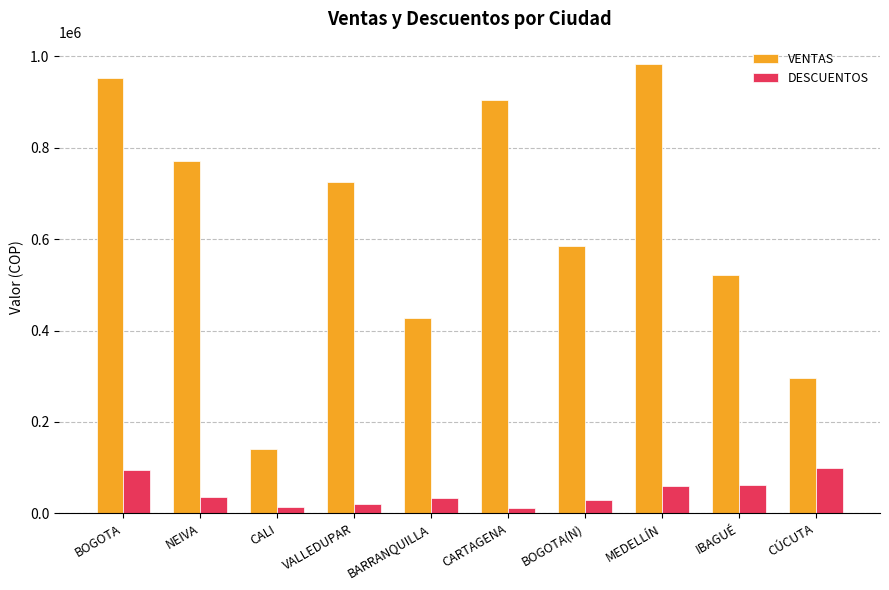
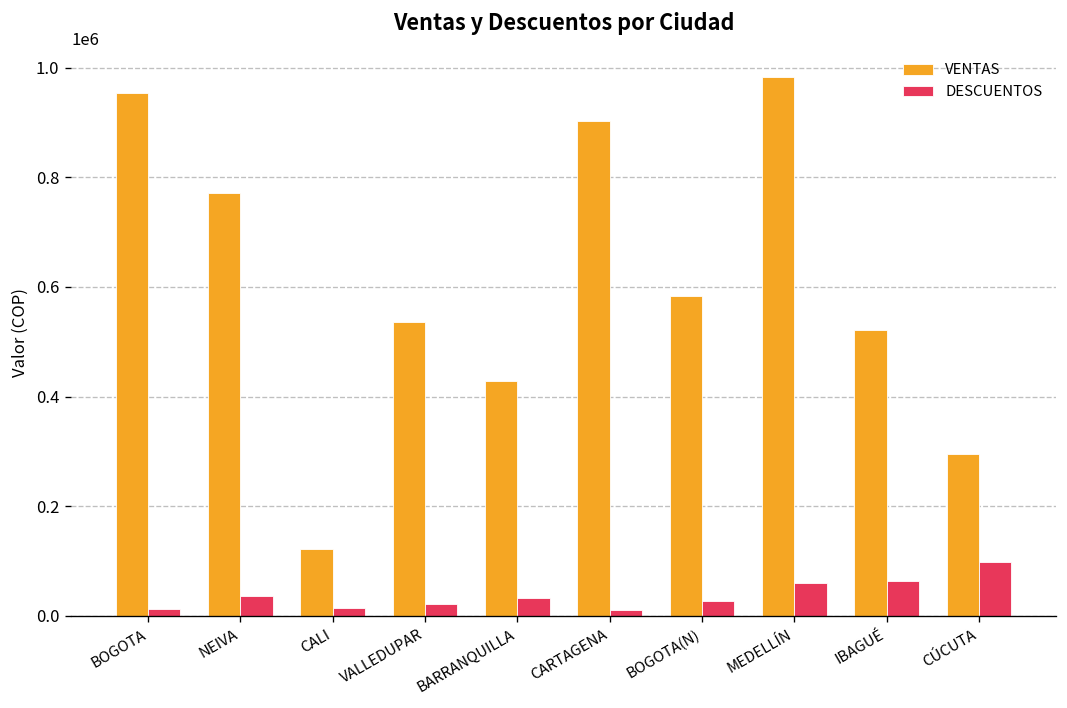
DESCUENTOS, BOGOTA: 90000 -> 10000
VENTAS, CALI: 140000 -> 120000
VENTAS, VALLEDUPAR: 720000 -> 540000
